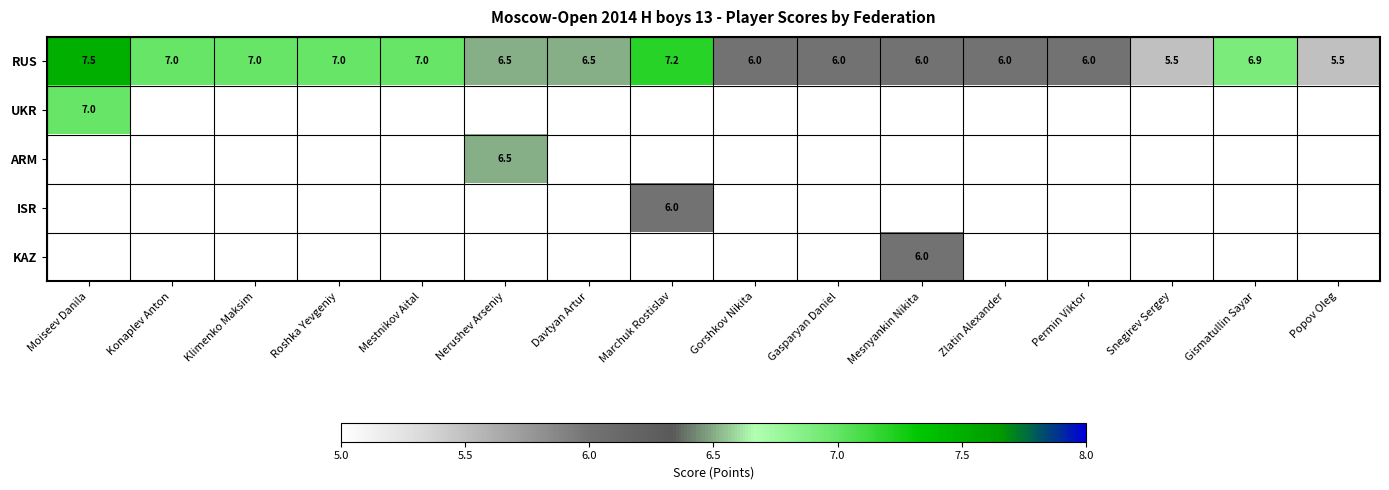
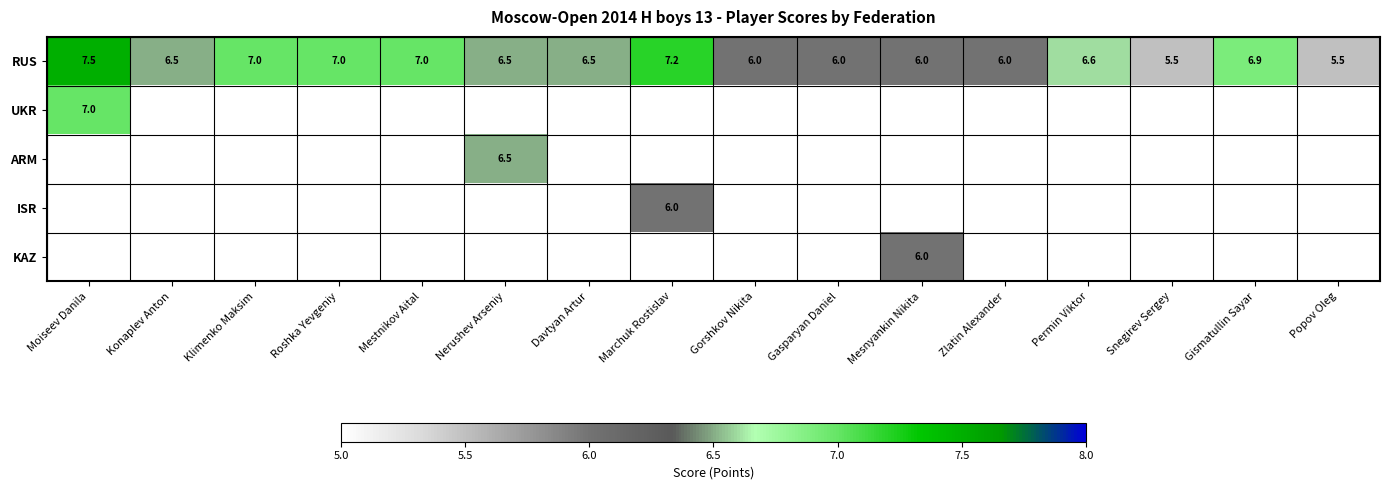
RUS, Konaplev Anton: 7.0 -> 6.5
RUS, Permin Viktor: 6.0 -> 6.6
